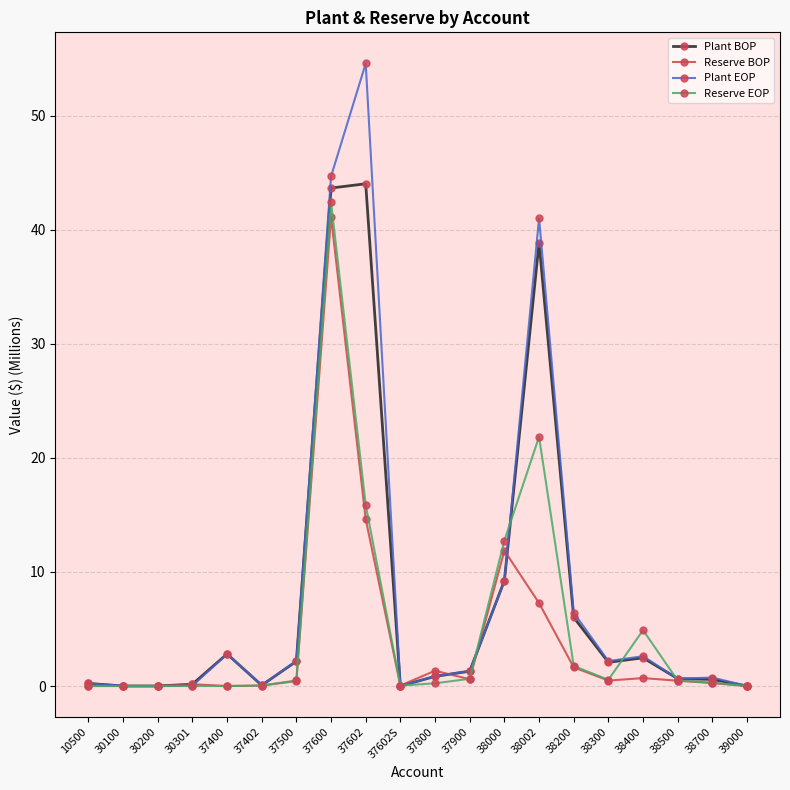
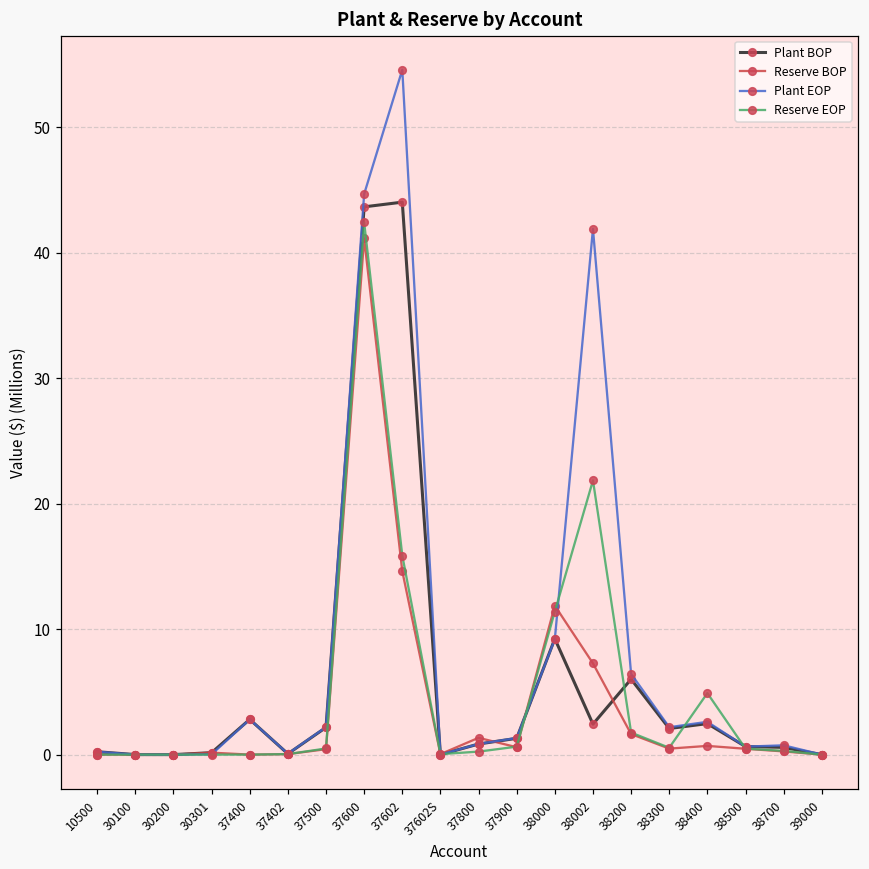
Reserve EOP, 38000: 12.7 -> 11.4
Plant BOP, 38002: 38.9 -> 2.4
Plant EOP, 38002: 41.0 -> 41.9
